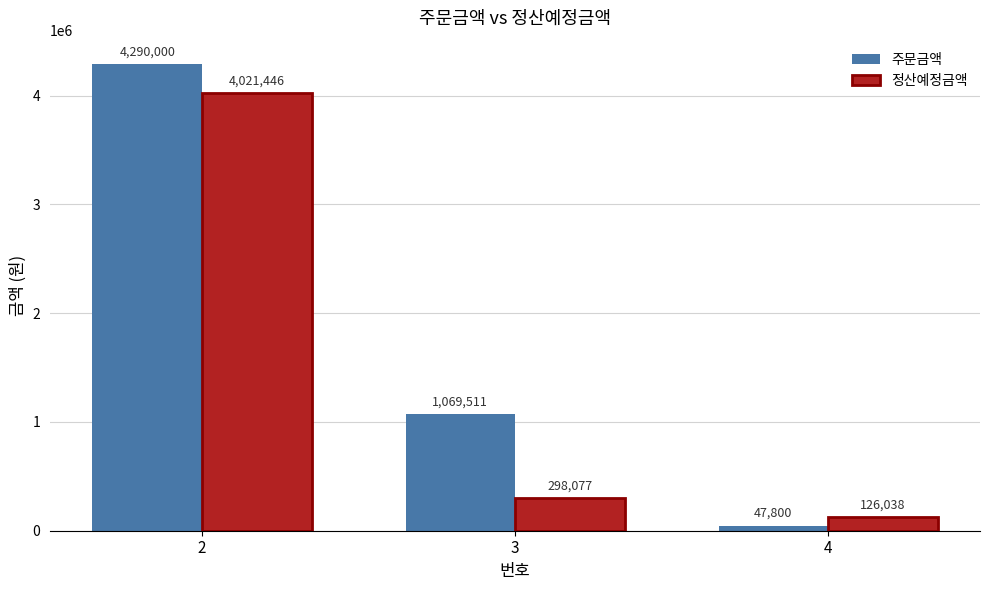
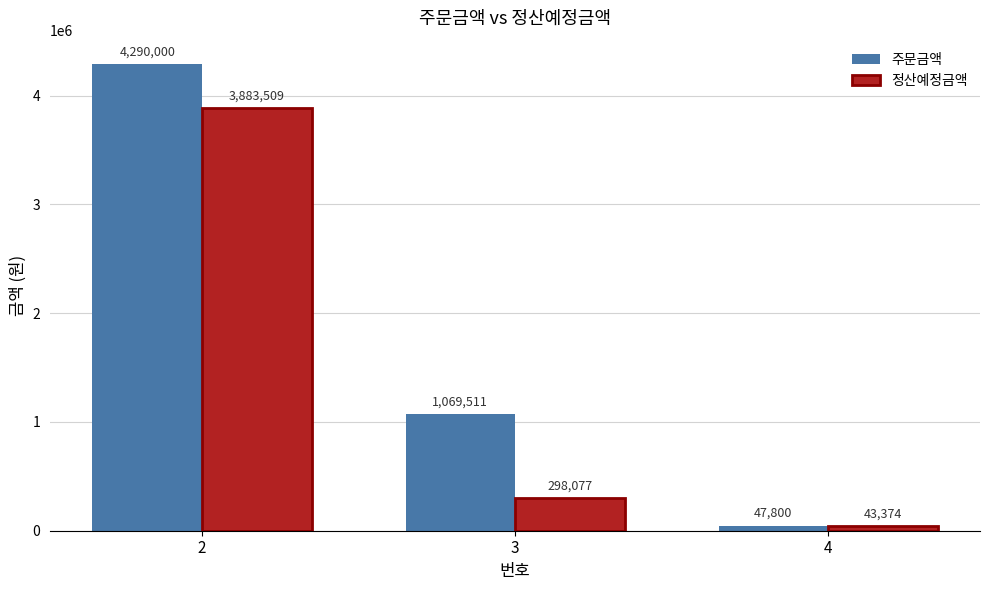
정산예정금액, 2: 4,021,446 -> 3,883,509
정산예정금액, 4: 126,038 -> 43,374
